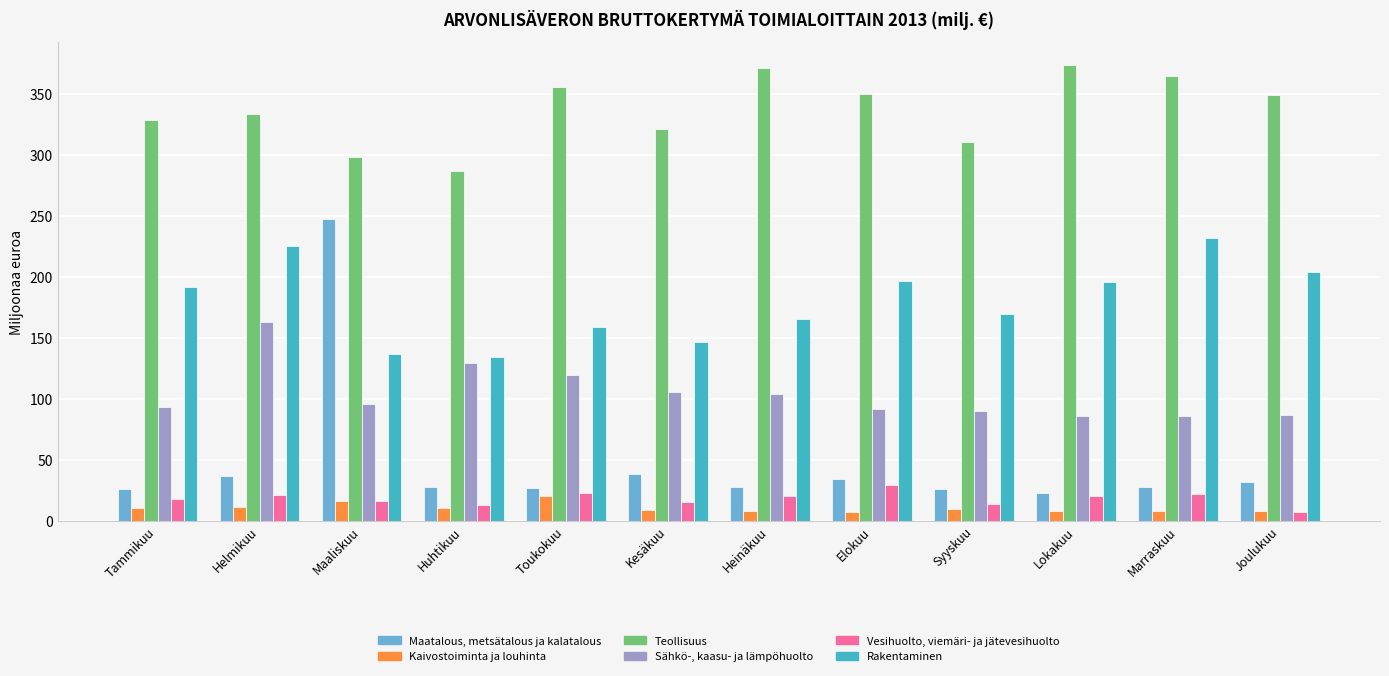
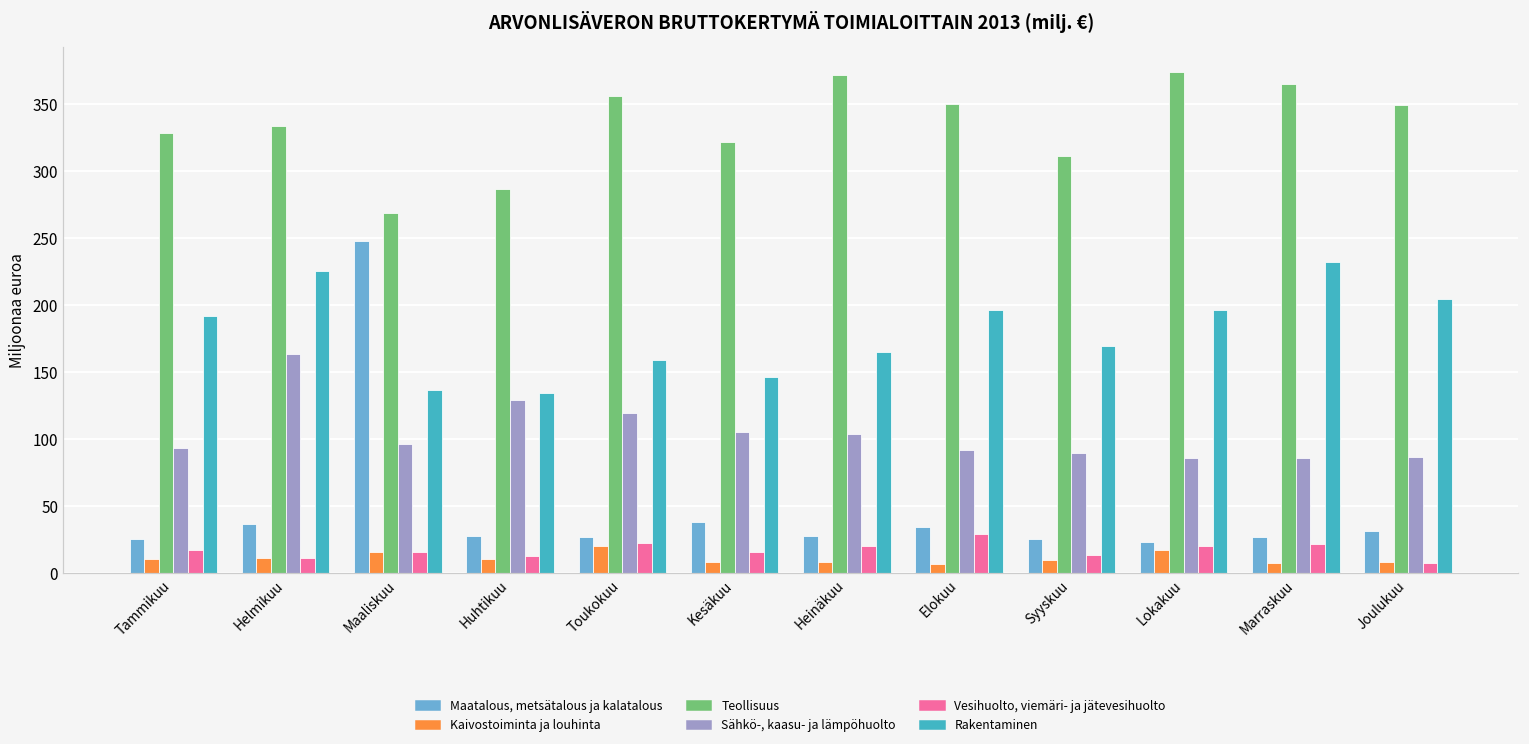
Vesihuolto, viemäri- ja jätevesihuolto, Helmikuu: 21 -> 12
Teollisuus, Maaliskuu: 299 -> 269
Kaivostoiminta ja louhinta, Lokakuu: 8 -> 17
